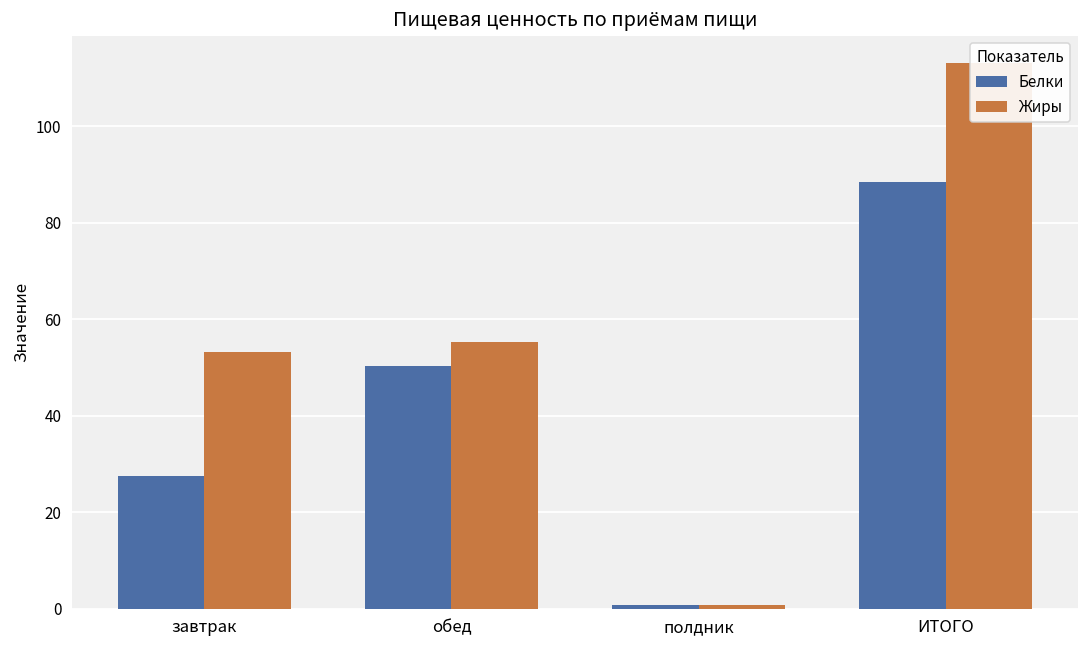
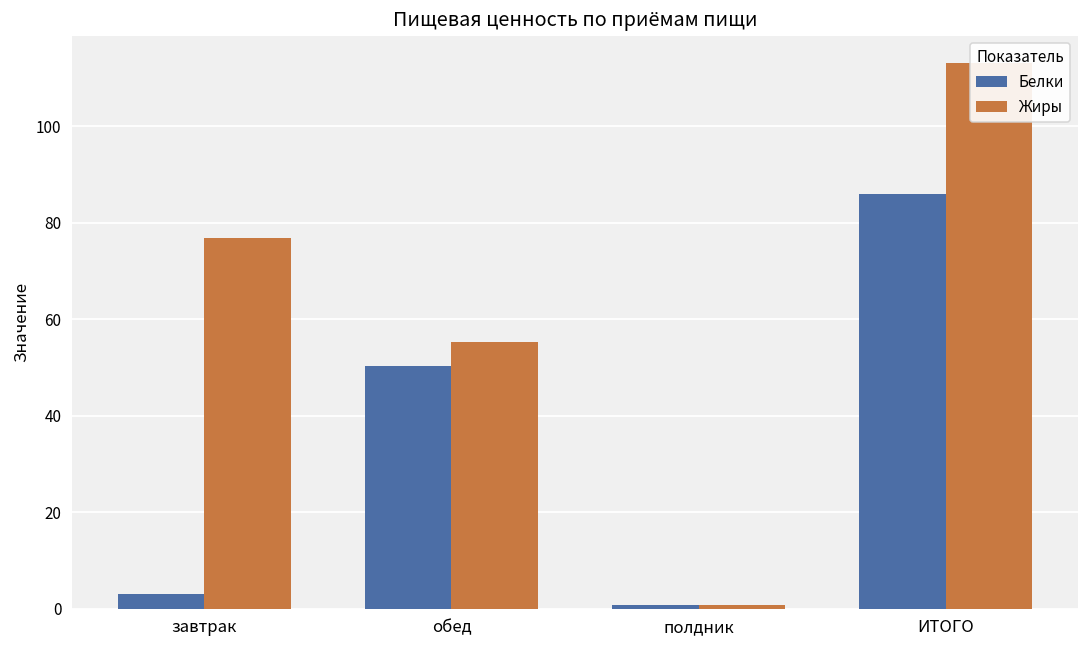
Белки, завтрак: 28 -> 3
Жиры, завтрак: 53 -> 77
Белки, ИТОГО: 89 -> 86
